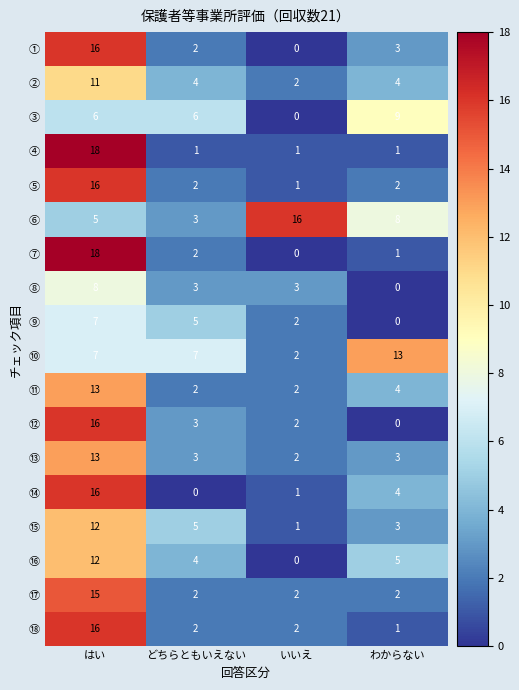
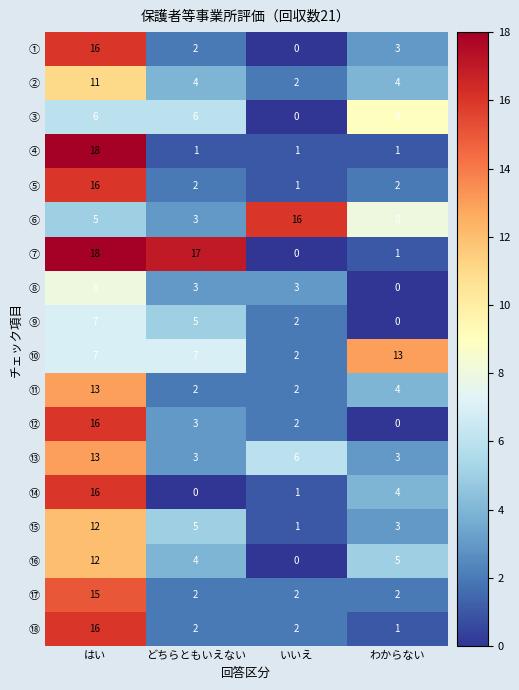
⑦, どちらともいえない: 2 -> 17
⑬, いいえ: 2 -> 6
